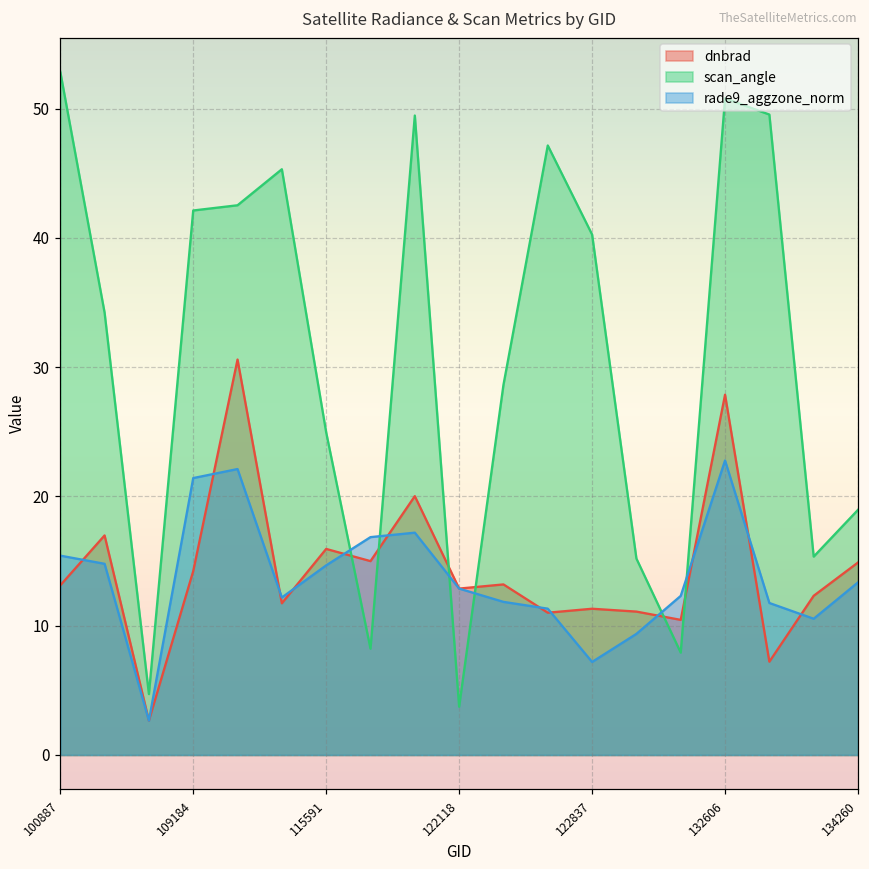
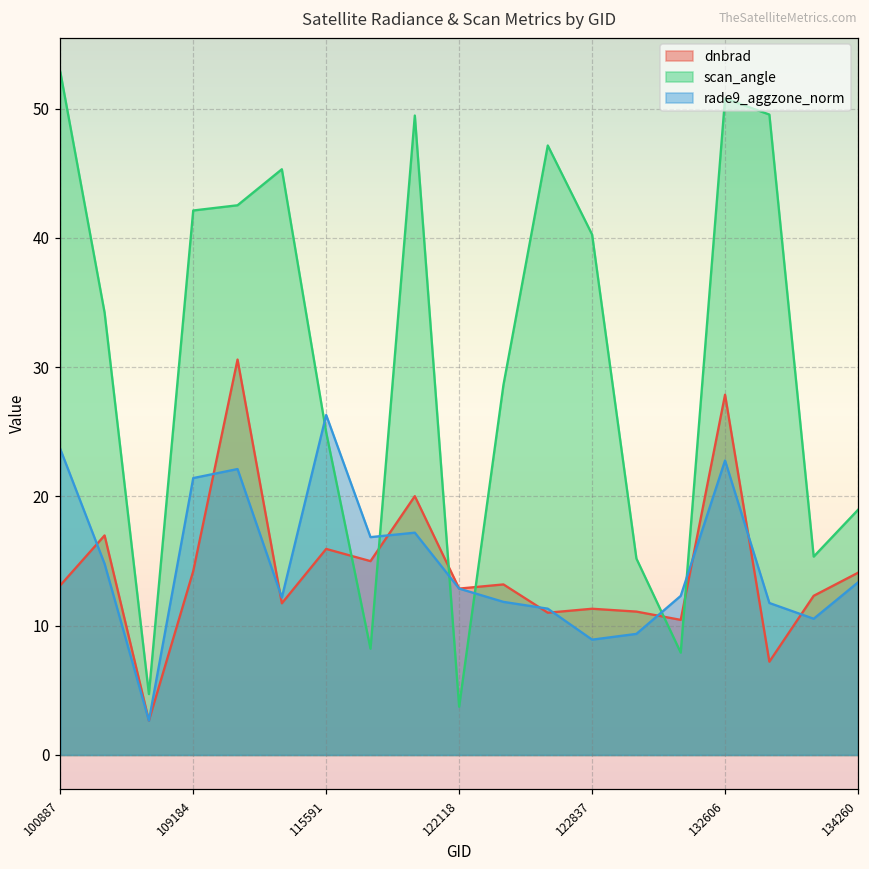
rade9_aggzone_norm, 100887: 15.4 -> 23.7
rade9_aggzone_norm, 115591: 14.7 -> 26.3
rade9_aggzone_norm, 122837: 7.2 -> 8.9
dnbrad, 134260: 14.9 -> 14.1
